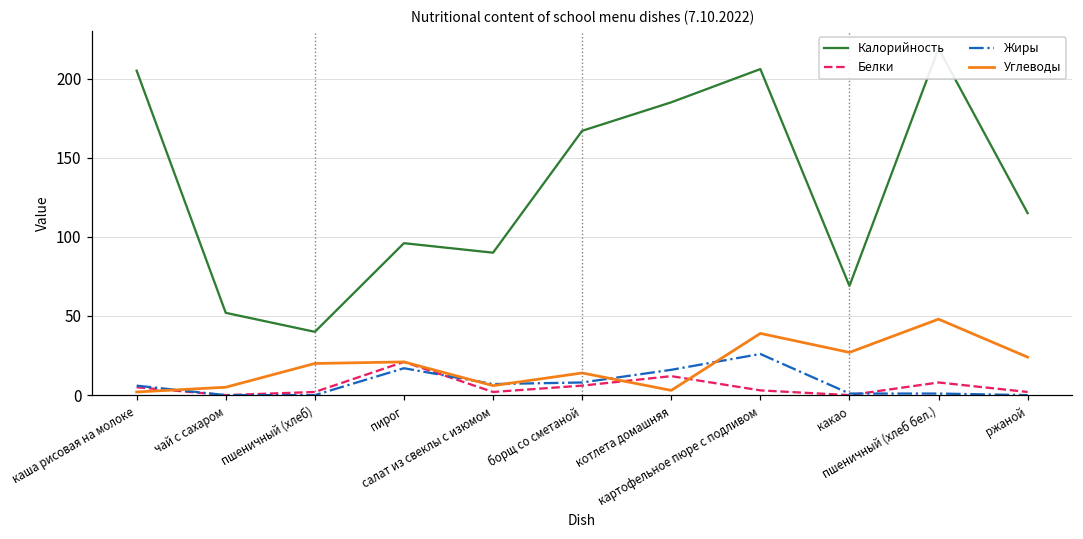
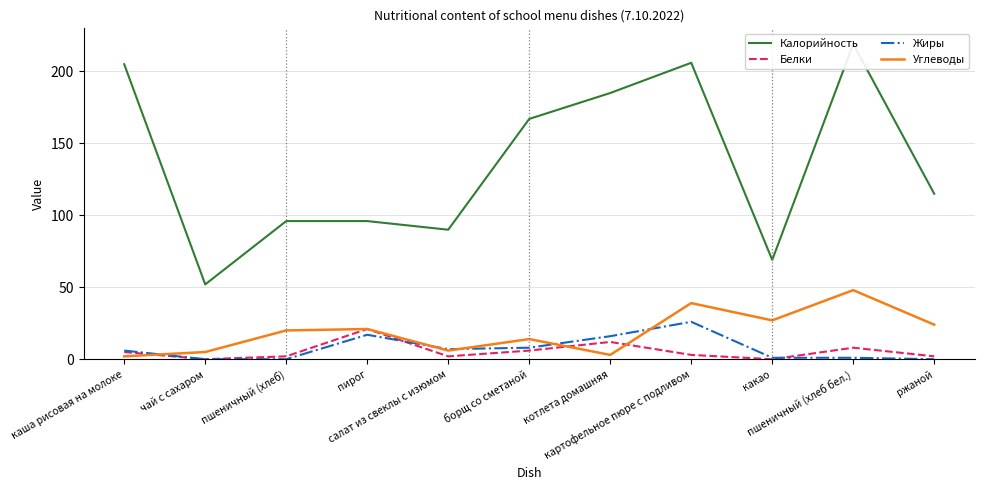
Калорийность, пшеничный (хлеб): 40 -> 96
